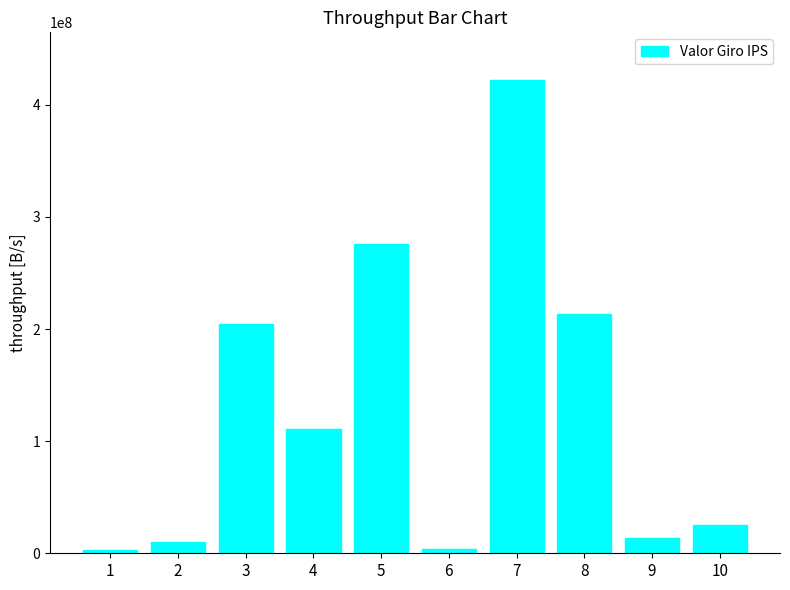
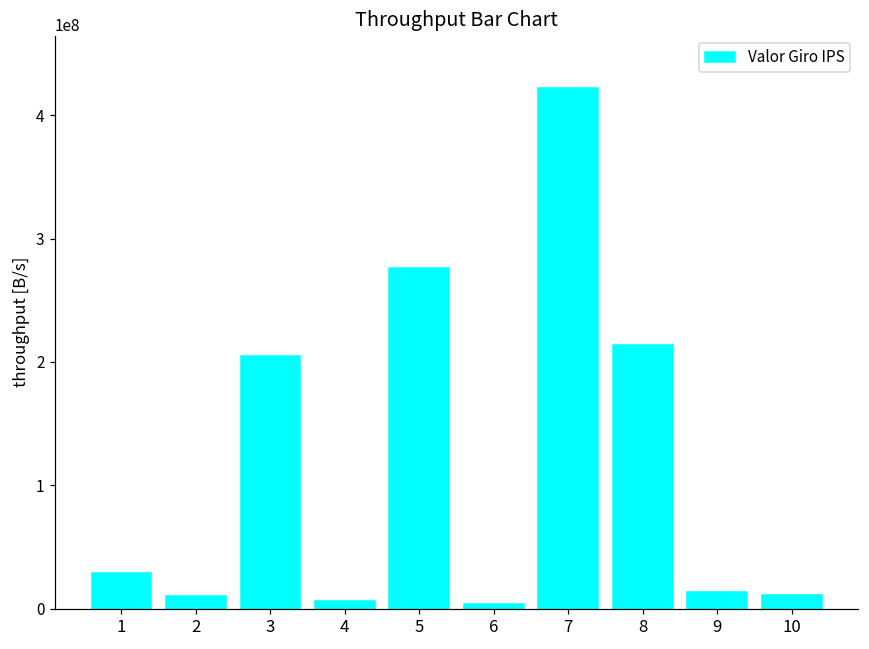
1: 3000000 -> 29000000
4: 110000000 -> 6000000
10: 25000000 -> 11000000
